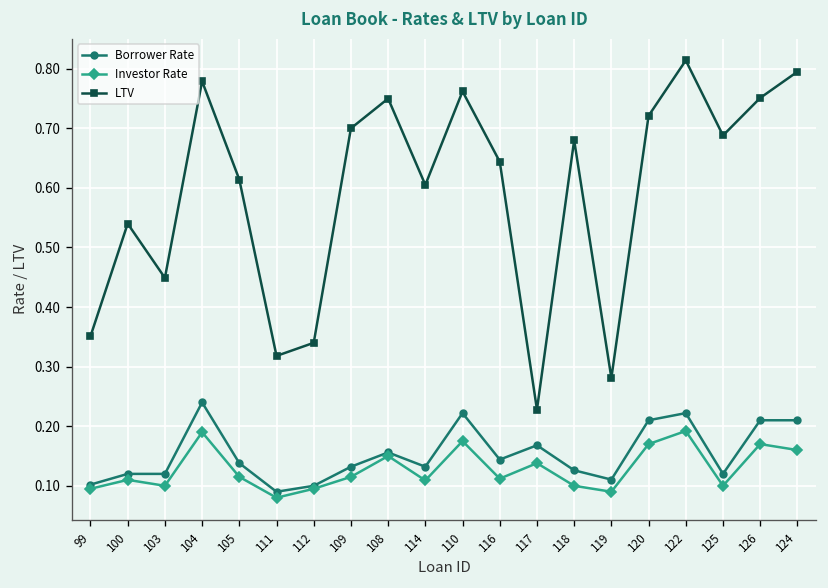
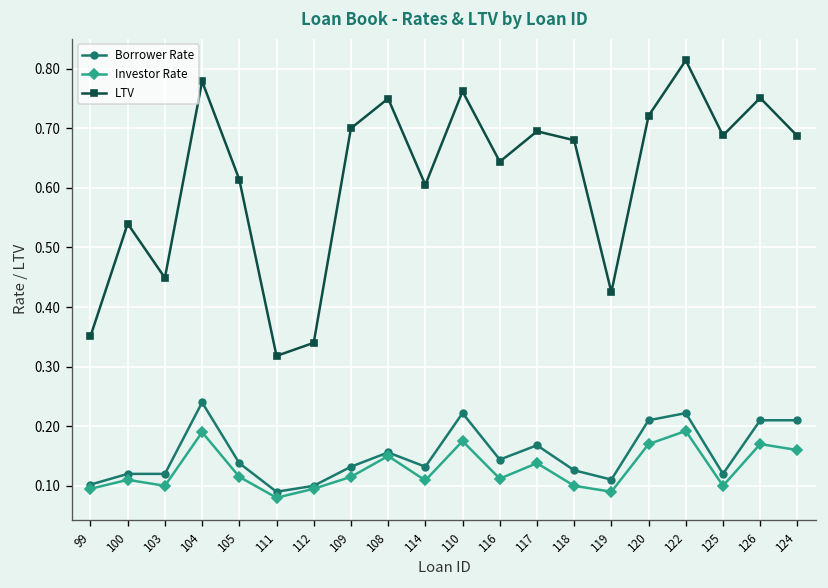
LTV, 117: 0.23 -> 0.70
LTV, 119: 0.28 -> 0.43
LTV, 124: 0.80 -> 0.69
